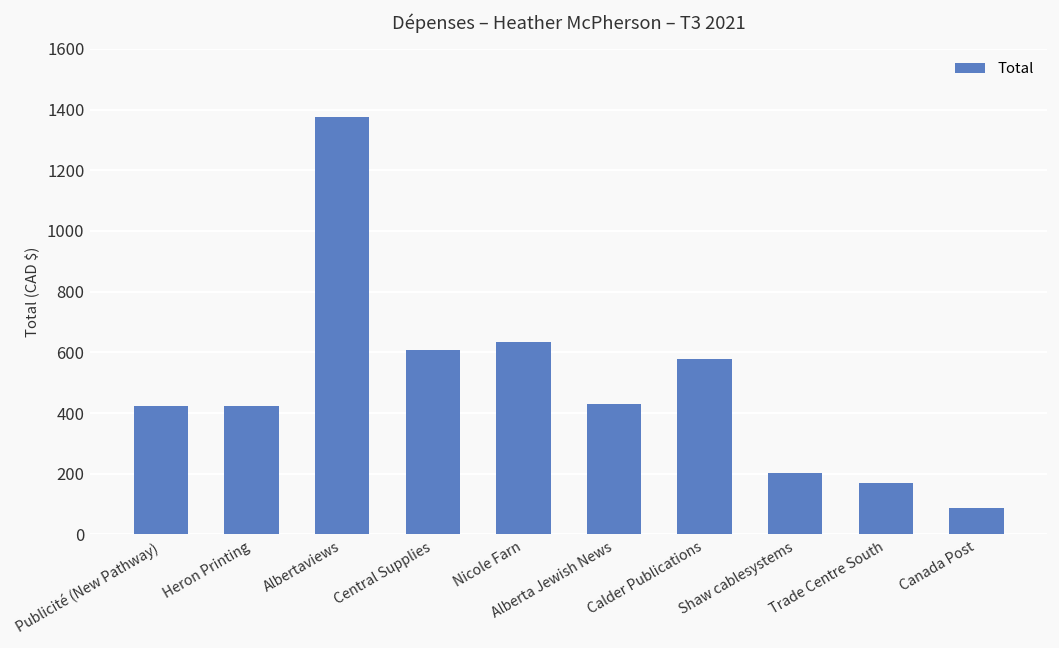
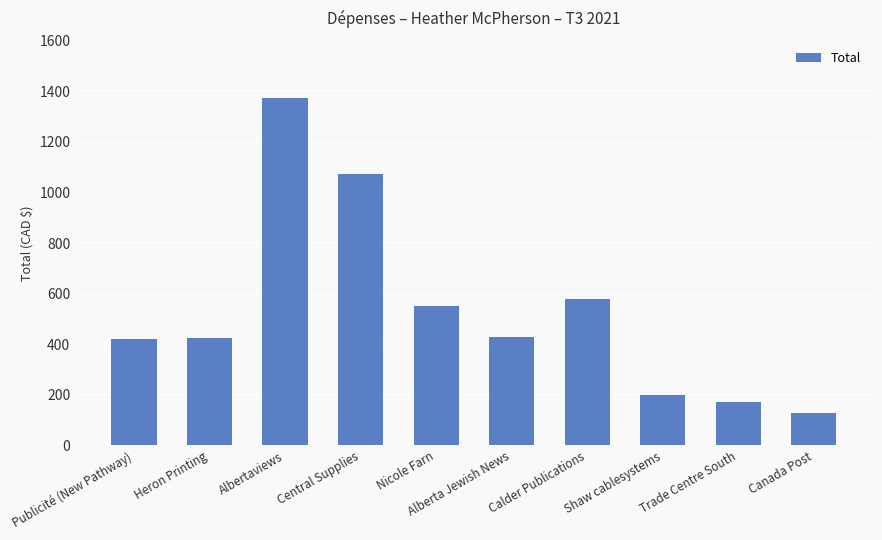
Central Supplies: 610 -> 1070
Nicole Farn: 630 -> 550
Canada Post: 90 -> 130
